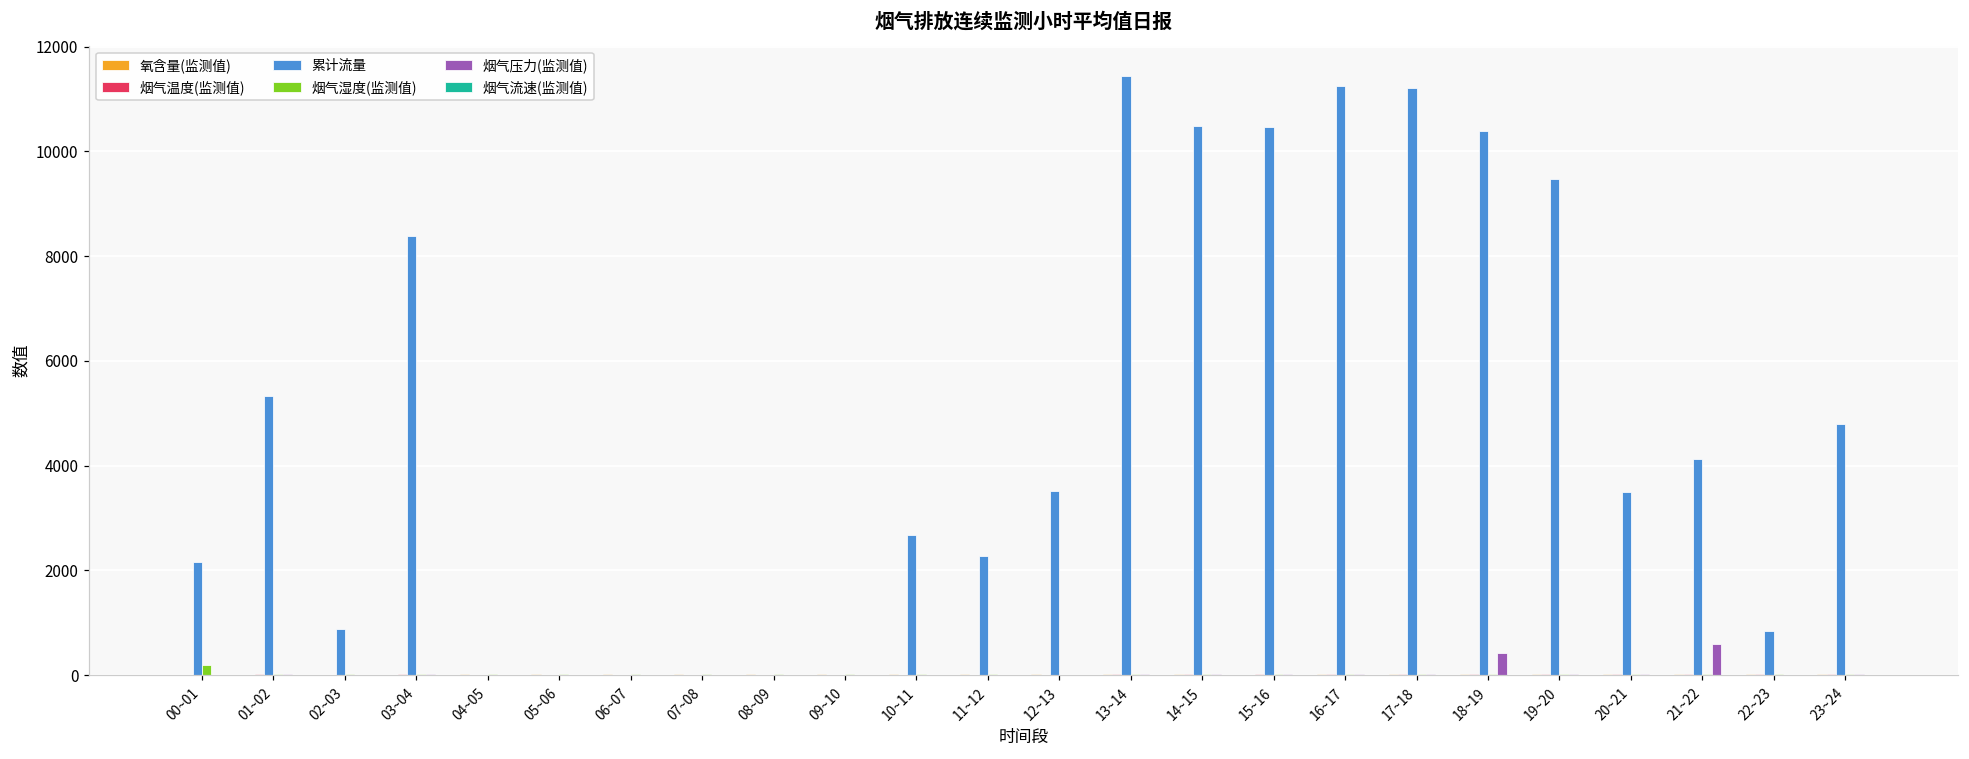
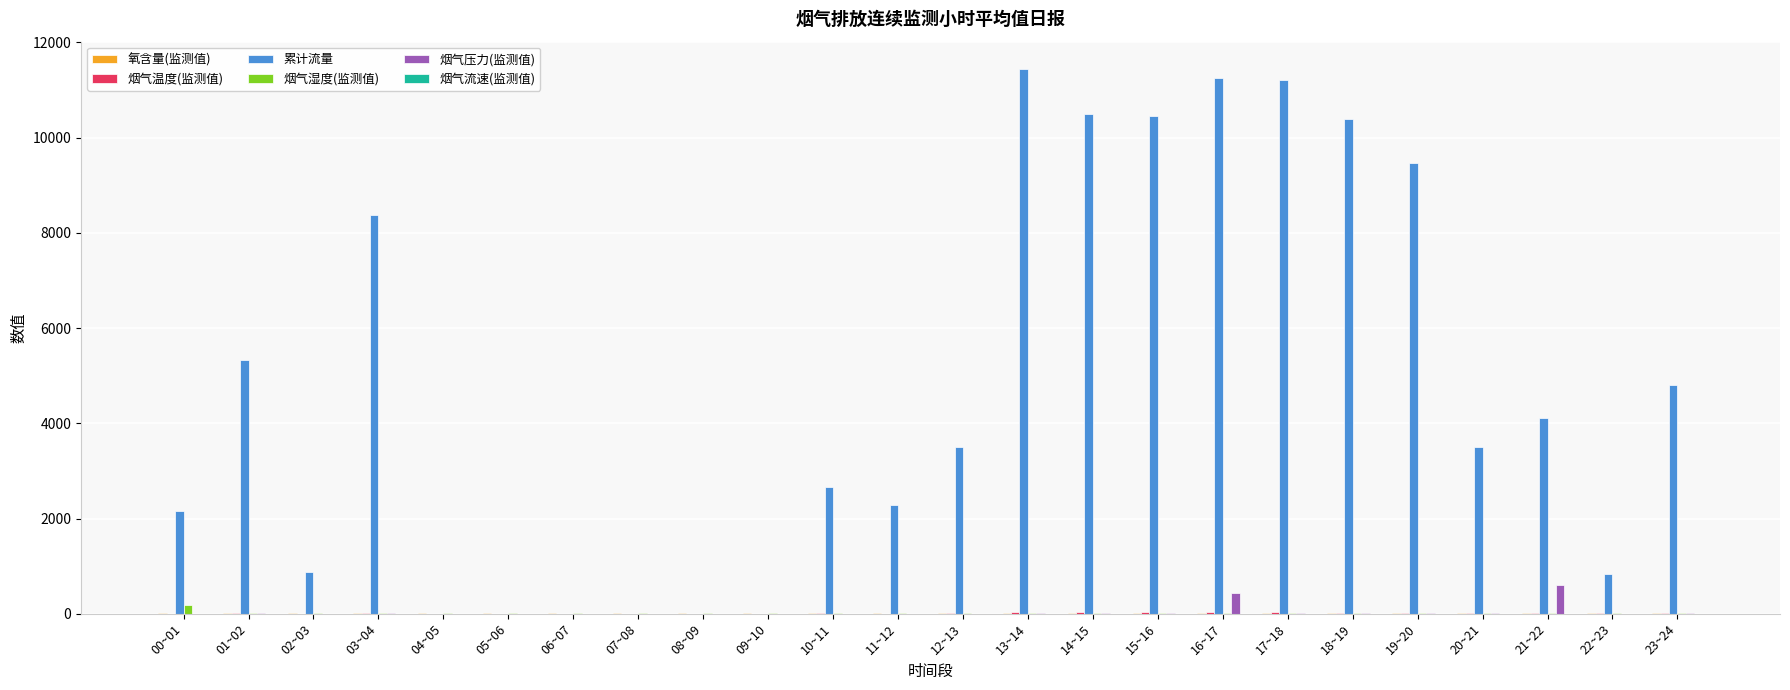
烟气压力(监测值), 16~17: 0 -> 400
烟气压力(监测值), 18~19: 400 -> 0
